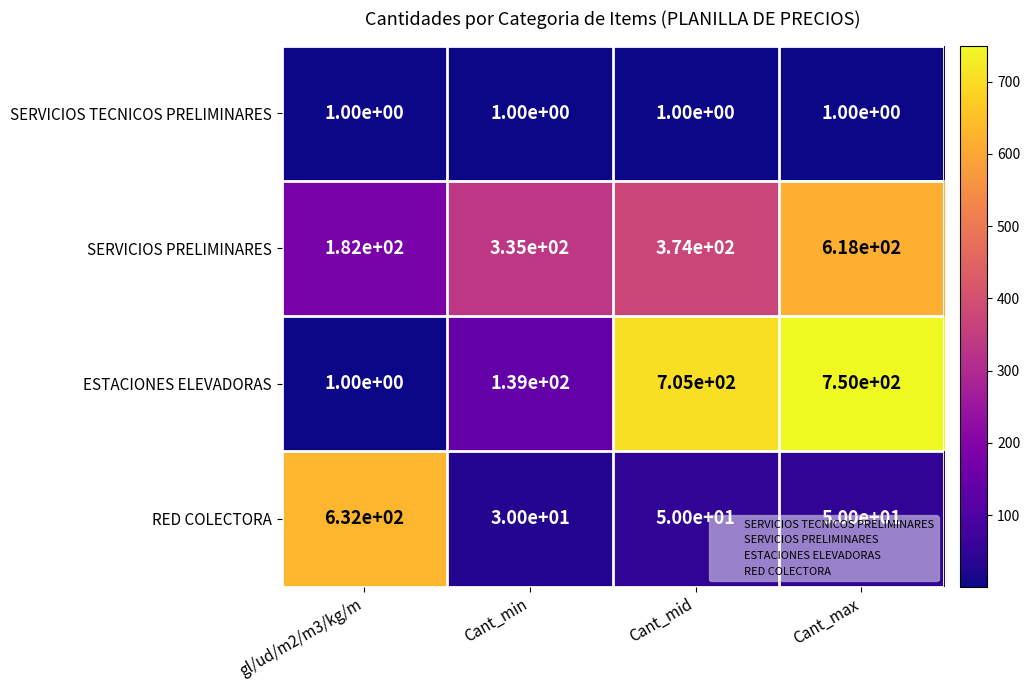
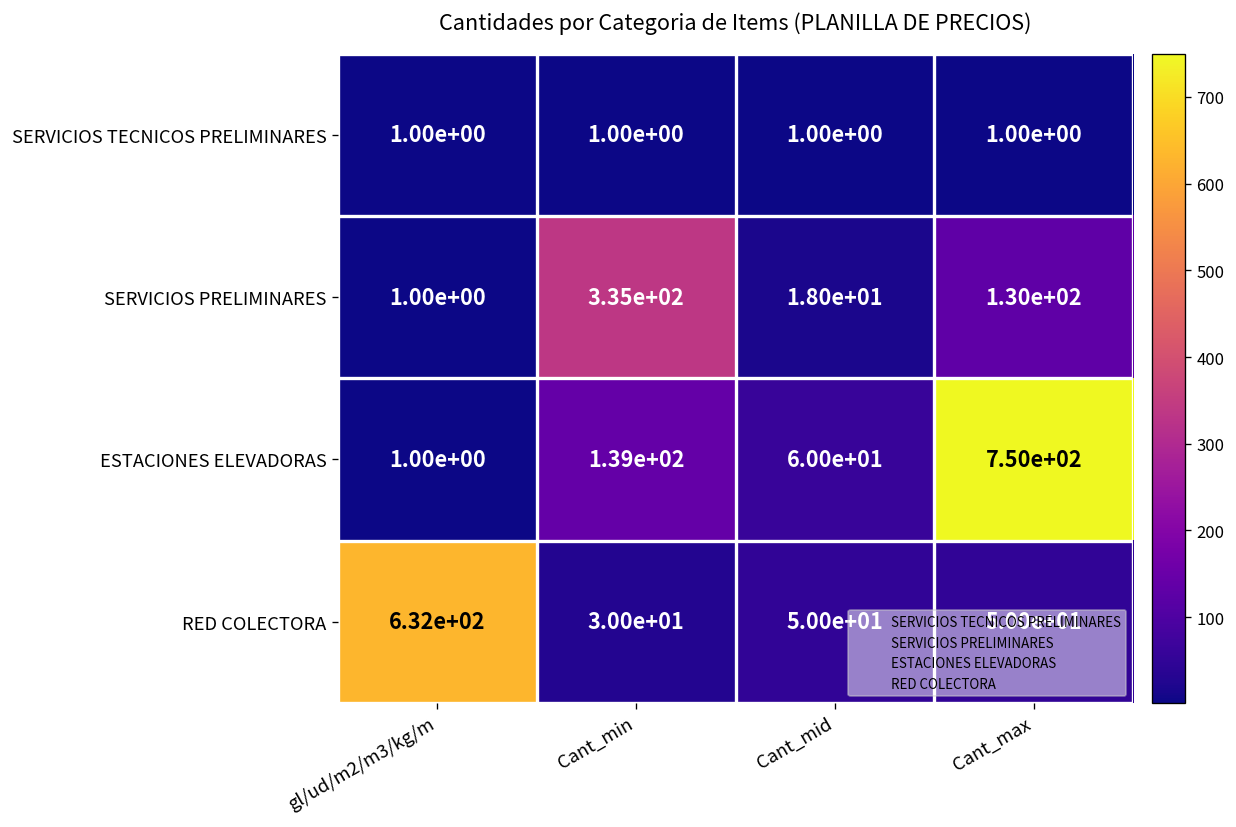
SERVICIOS PRELIMINARES, gl/ud/m2/m3/kg/m: 1.82e+02 -> 1.00e+00
SERVICIOS PRELIMINARES, Cant_mid: 3.74e+02 -> 1.80e+01
SERVICIOS PRELIMINARES, Cant_max: 6.18e+02 -> 1.30e+02
ESTACIONES ELEVADORAS, Cant_mid: 7.05e+02 -> 6.00e+01
